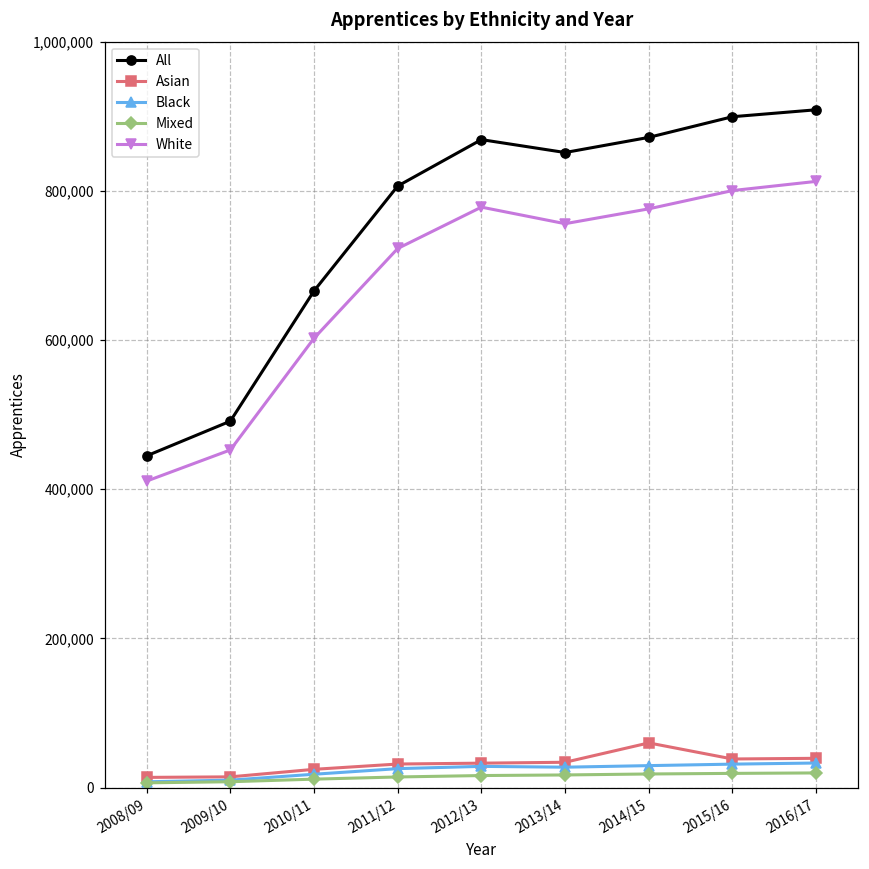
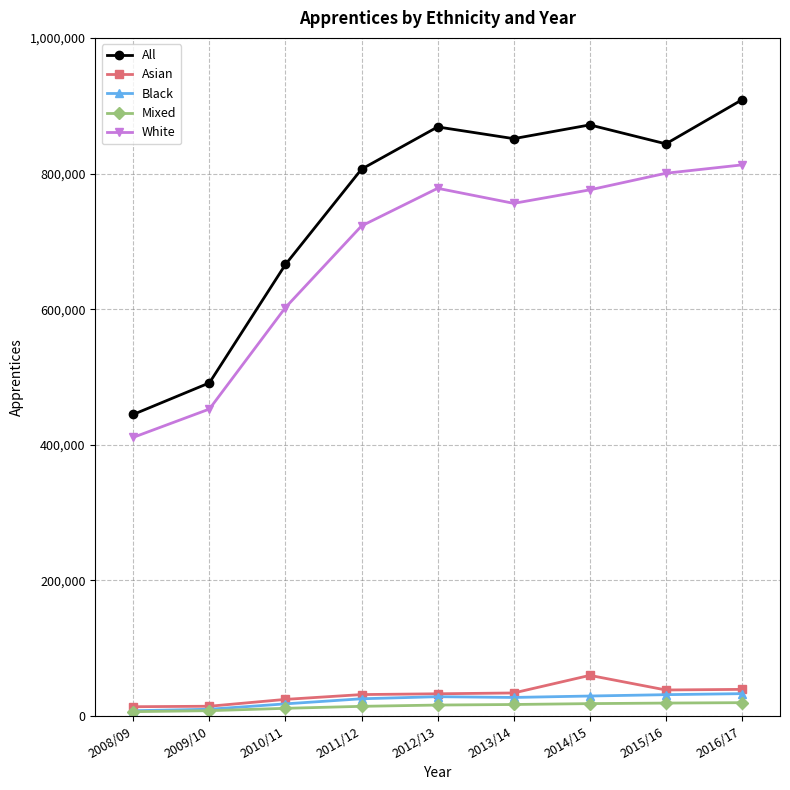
All, 2015/16: 900,000 -> 840,000
